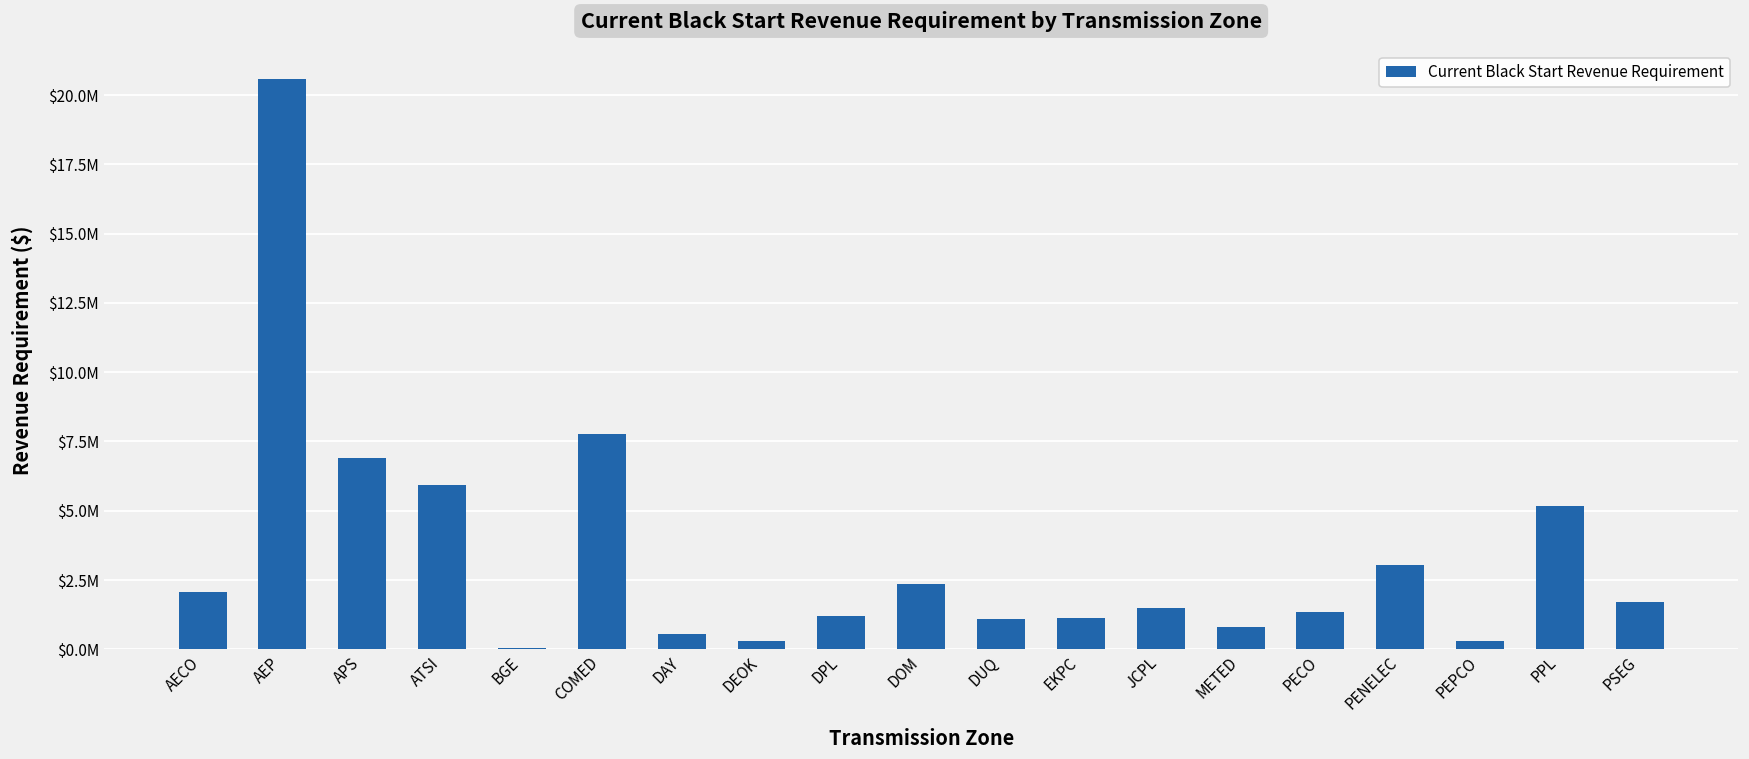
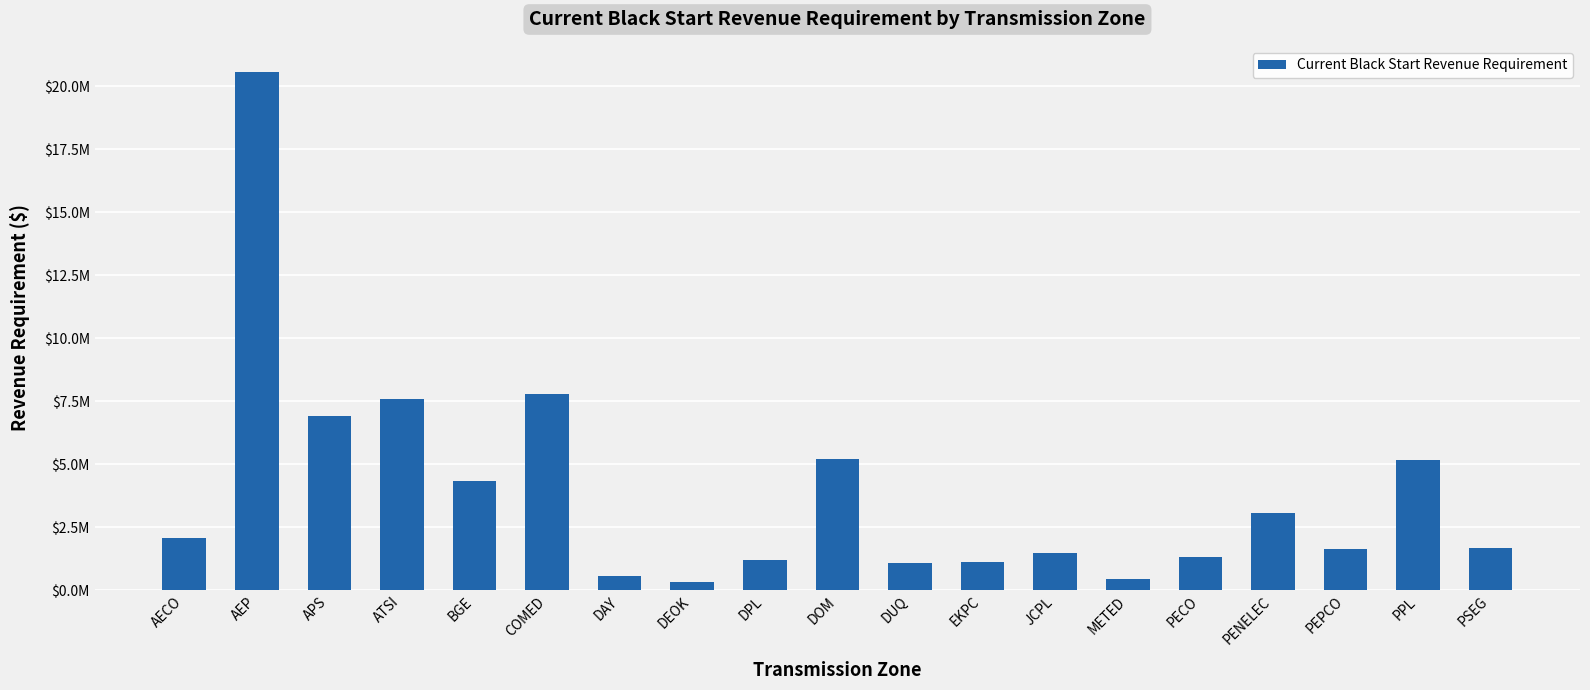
ATSI: $5900000 -> $7600000
BGE: $0 -> $4300000
DOM: $2400000 -> $5200000
METED: $800000 -> $400000
PEPCO: $300000 -> $1600000
